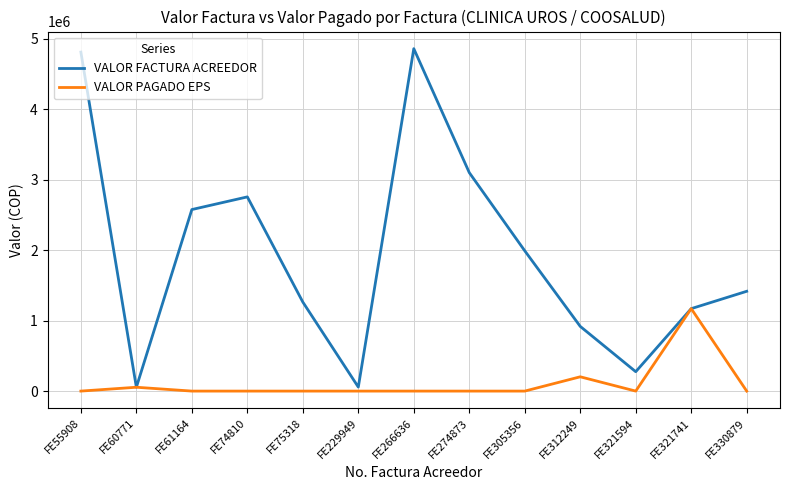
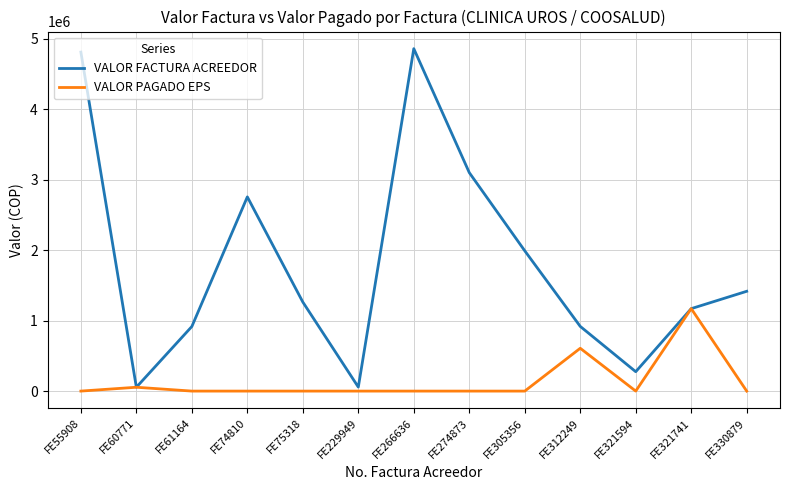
VALOR FACTURA ACREEDOR, FE61164: 2600000 -> 900000
VALOR PAGADO EPS, FE312249: 200000 -> 600000
